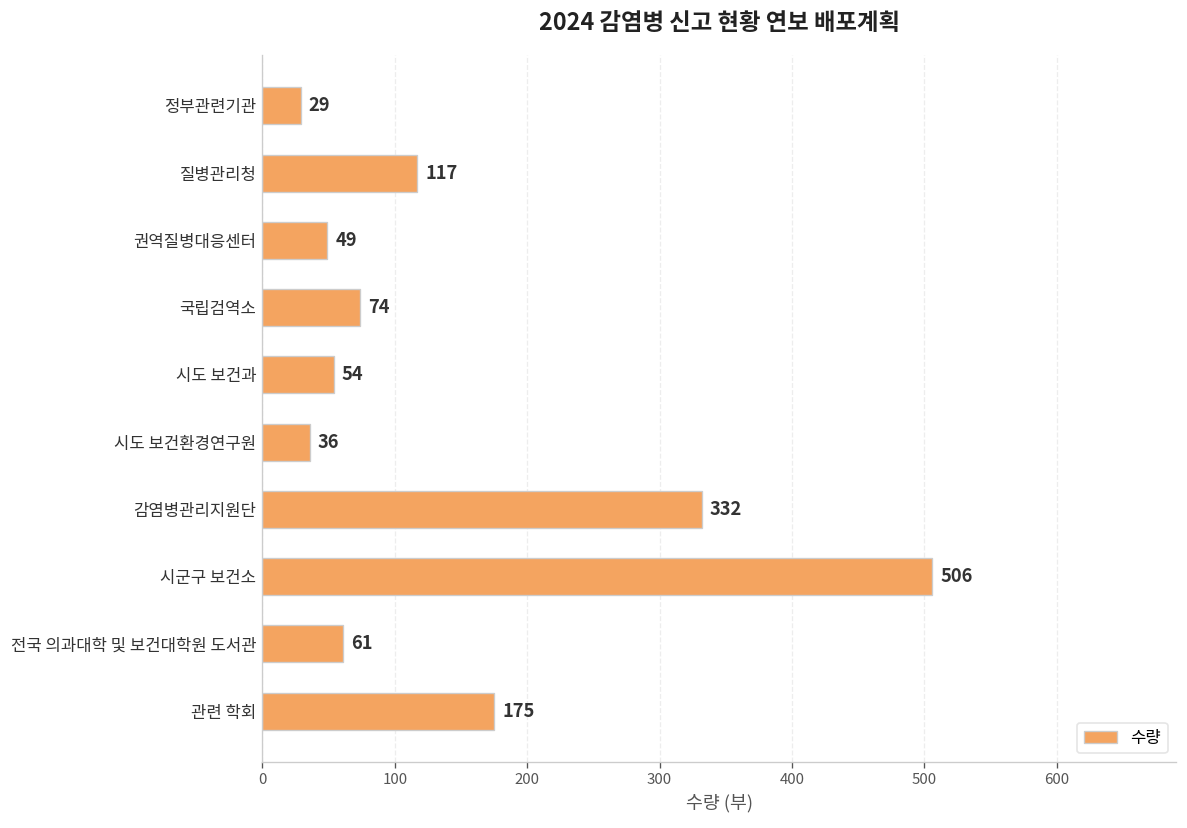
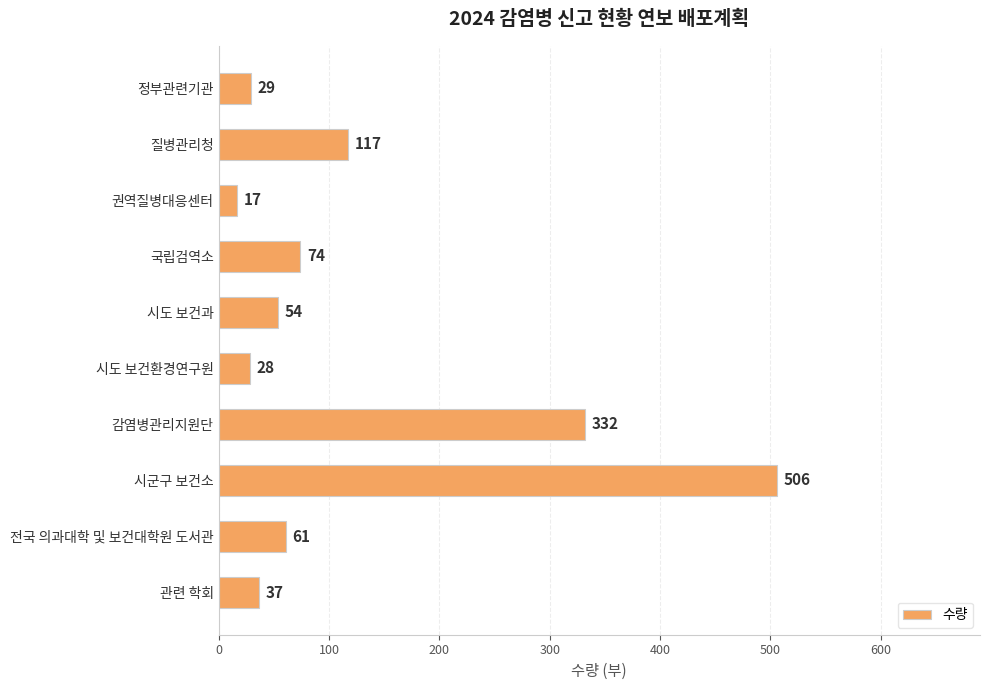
권역질병대응센터: 49 -> 17
시도 보건환경연구원: 36 -> 28
관련 학회: 175 -> 37
